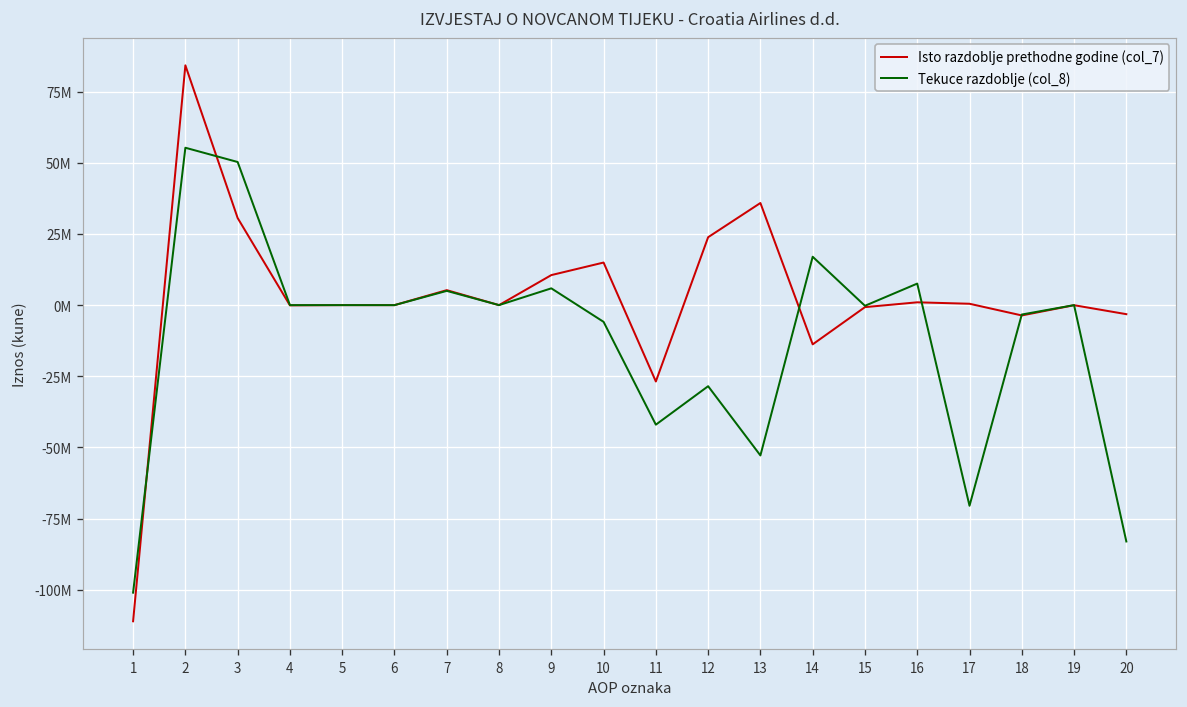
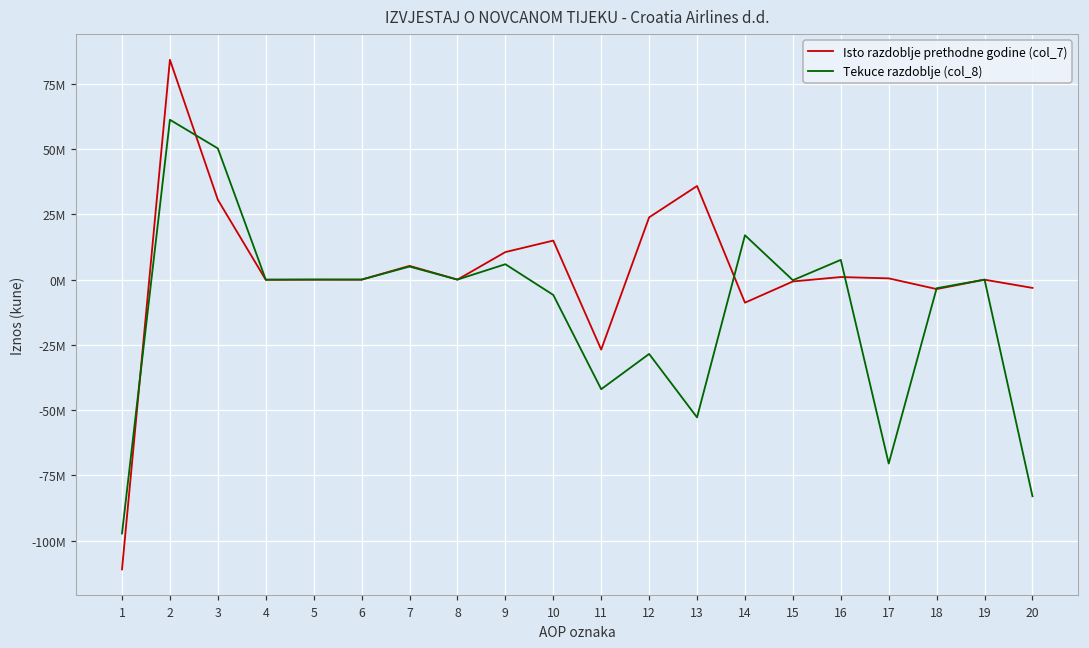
Tekuce razdoblje (col_8), 1: -101000000 -> -97000000
Tekuce razdoblje (col_8), 2: 55000000 -> 61000000
Isto razdoblje prethodne godine (col_7), 14: -14000000 -> -9000000
